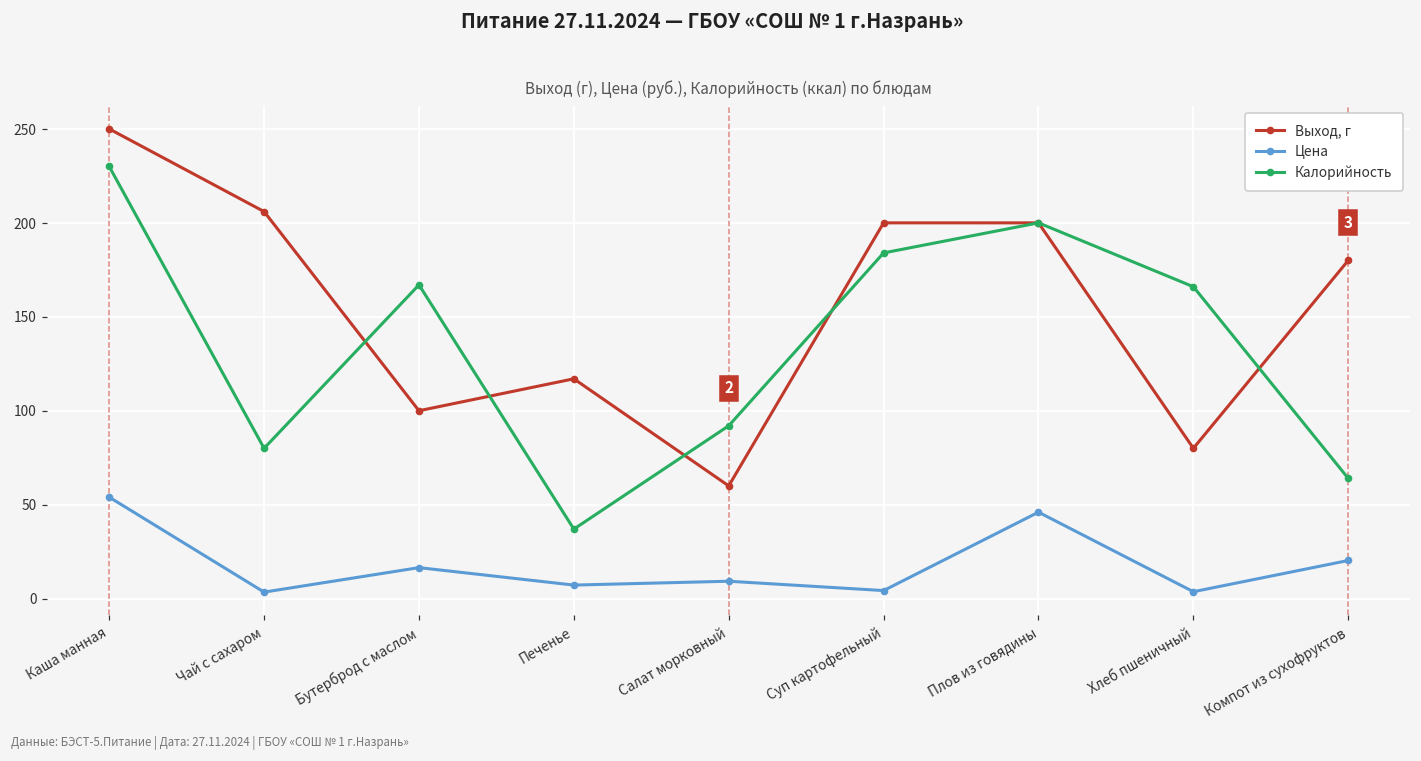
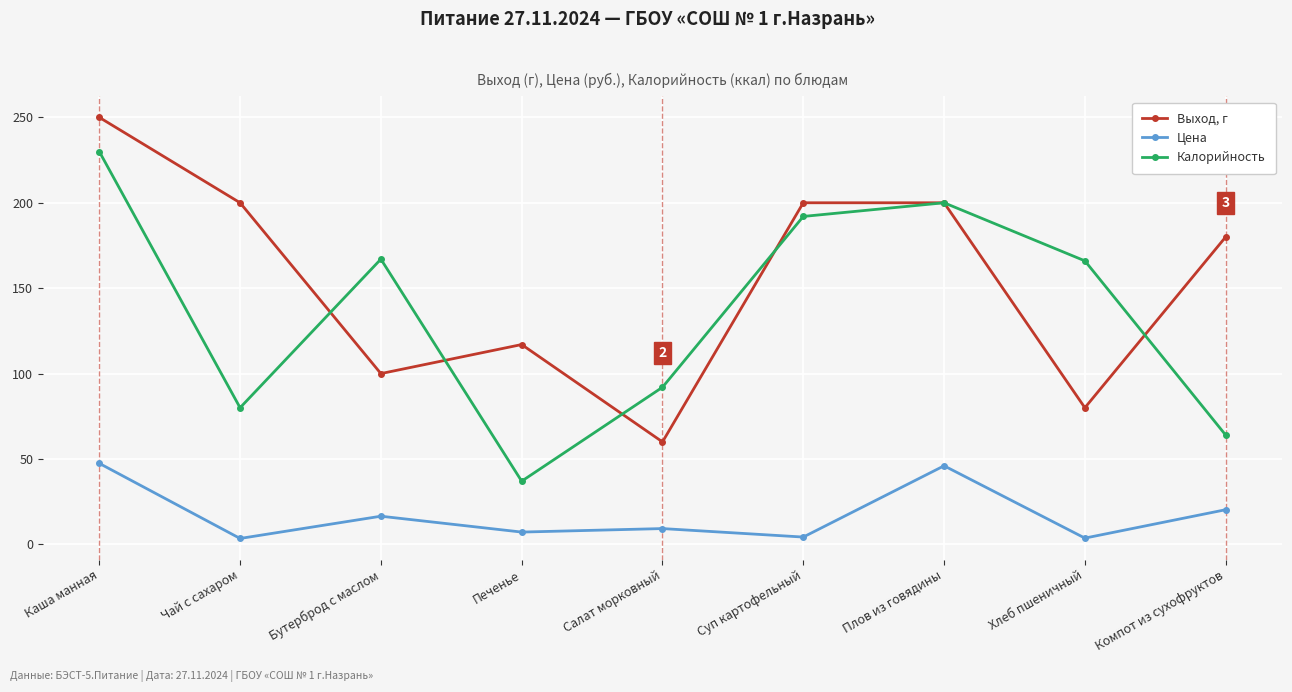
Цена, Каша манная: 54 -> 47
Выход, г, Чай с сахаром: 206 -> 200
Калорийность, Суп картофельный: 184 -> 192
